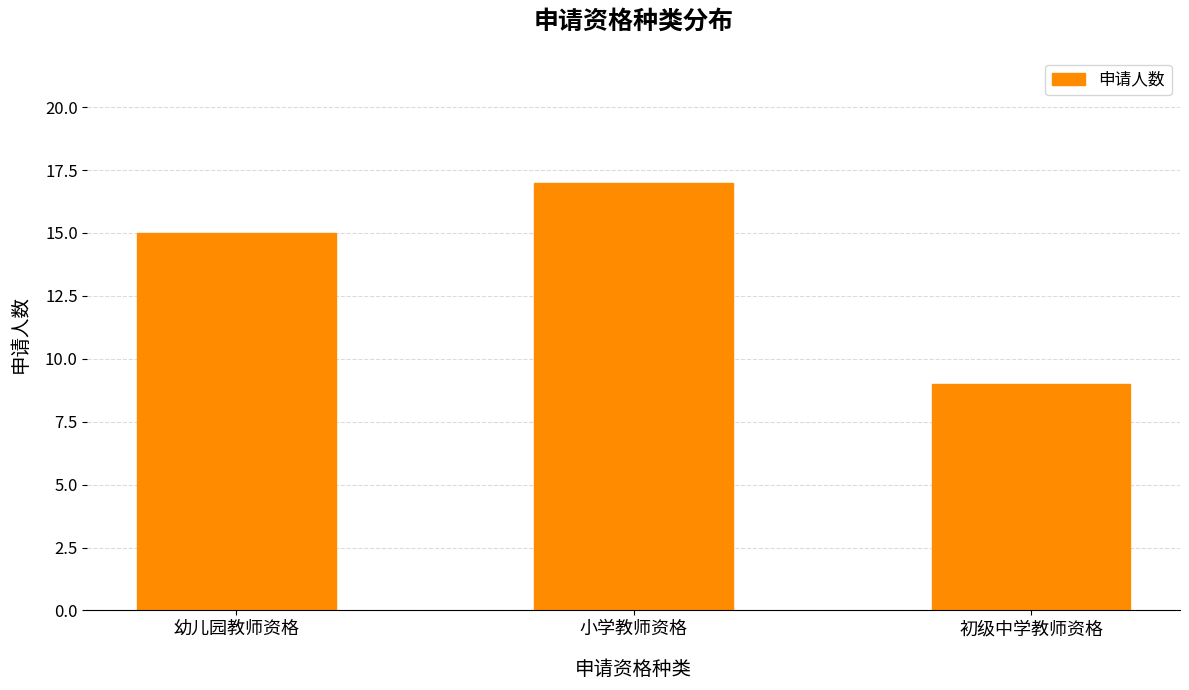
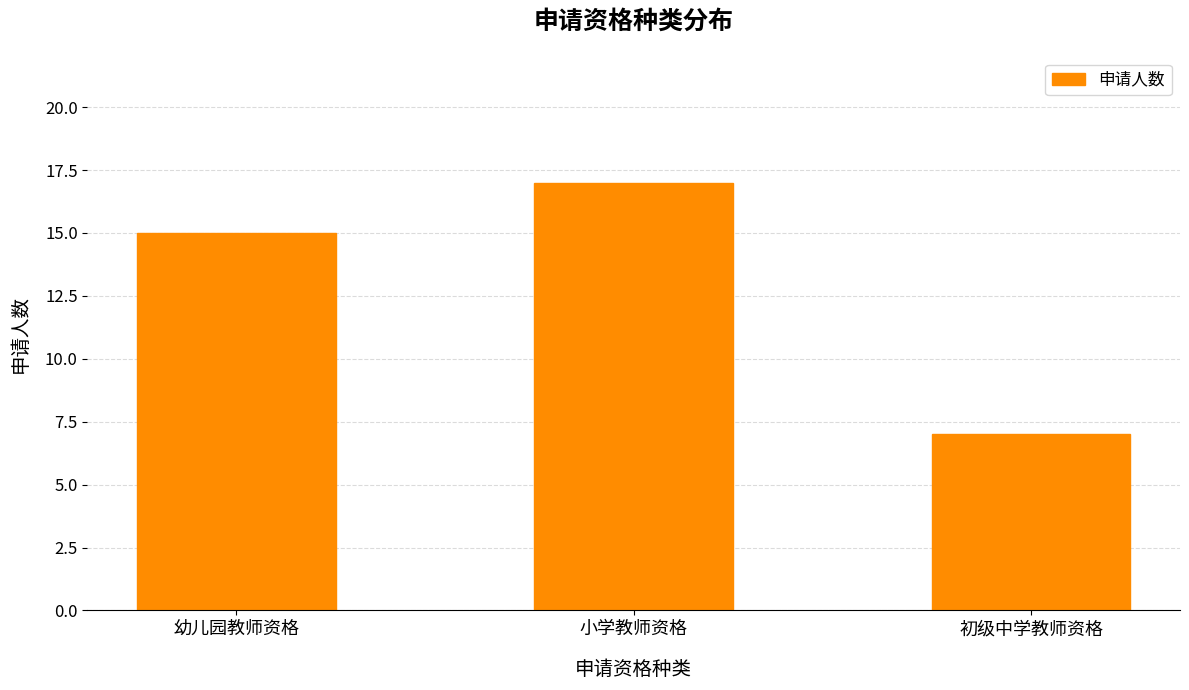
初级中学教师资格: 9 -> 7
